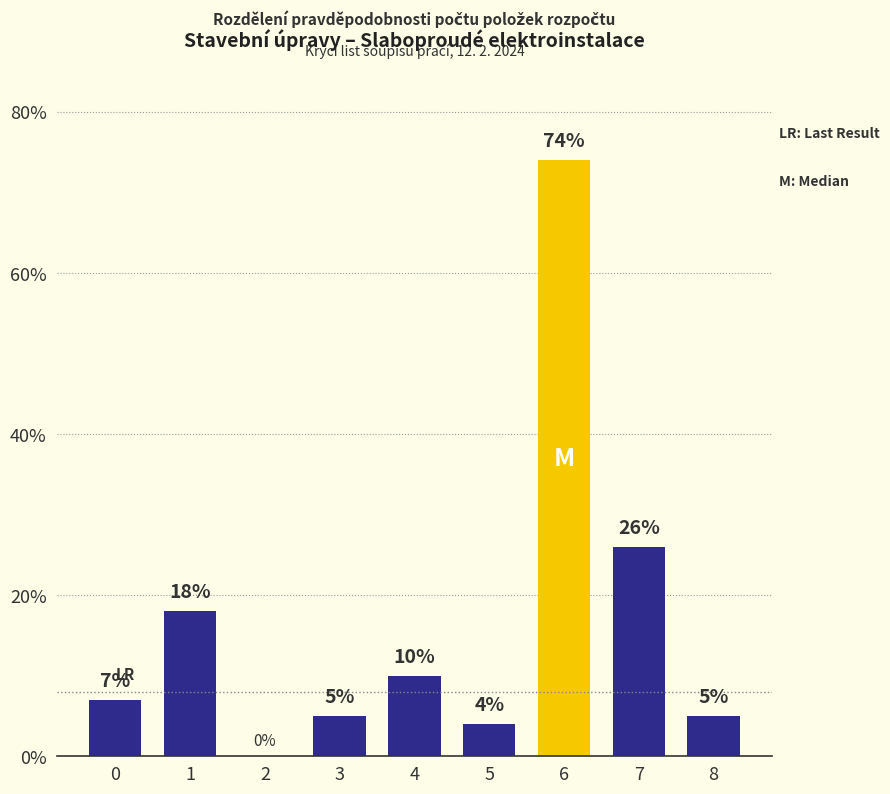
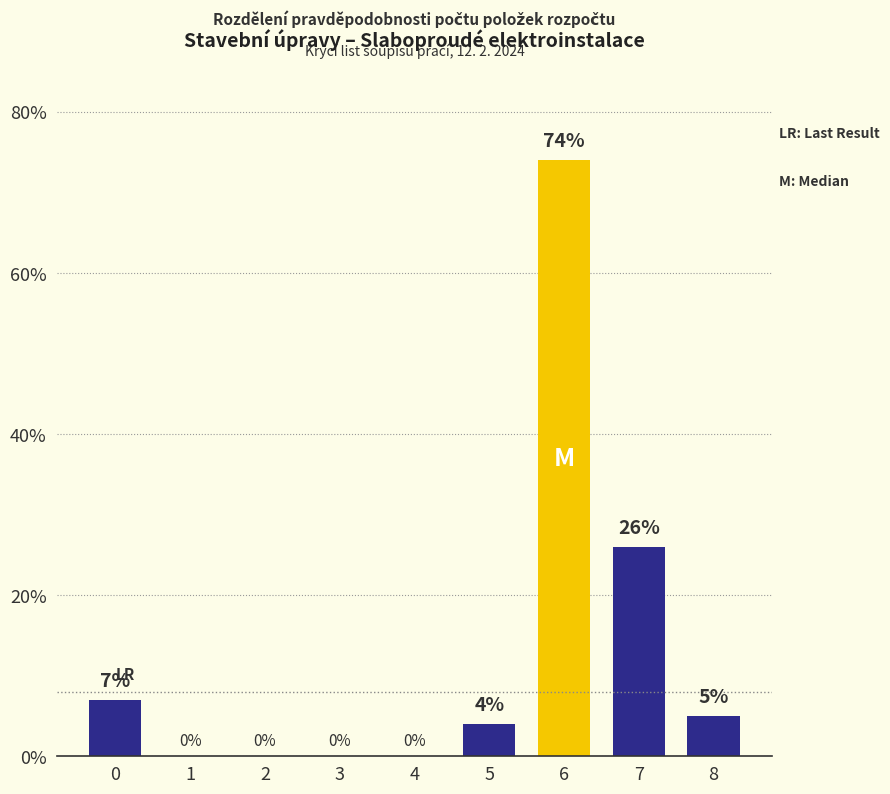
1: 18% -> 0%
3: 5% -> 0%
4: 10% -> 0%
